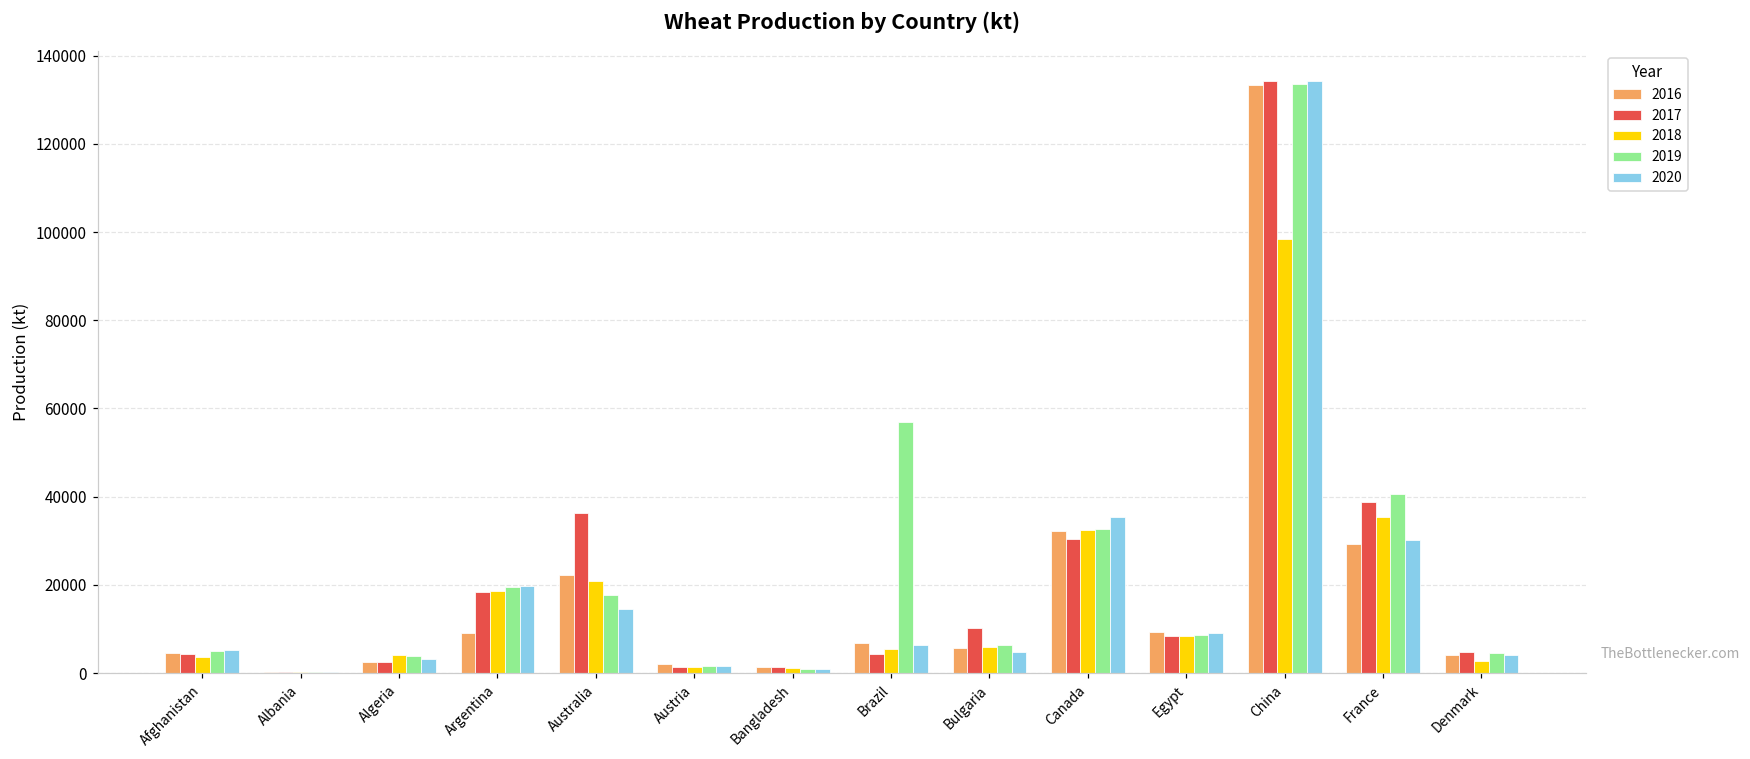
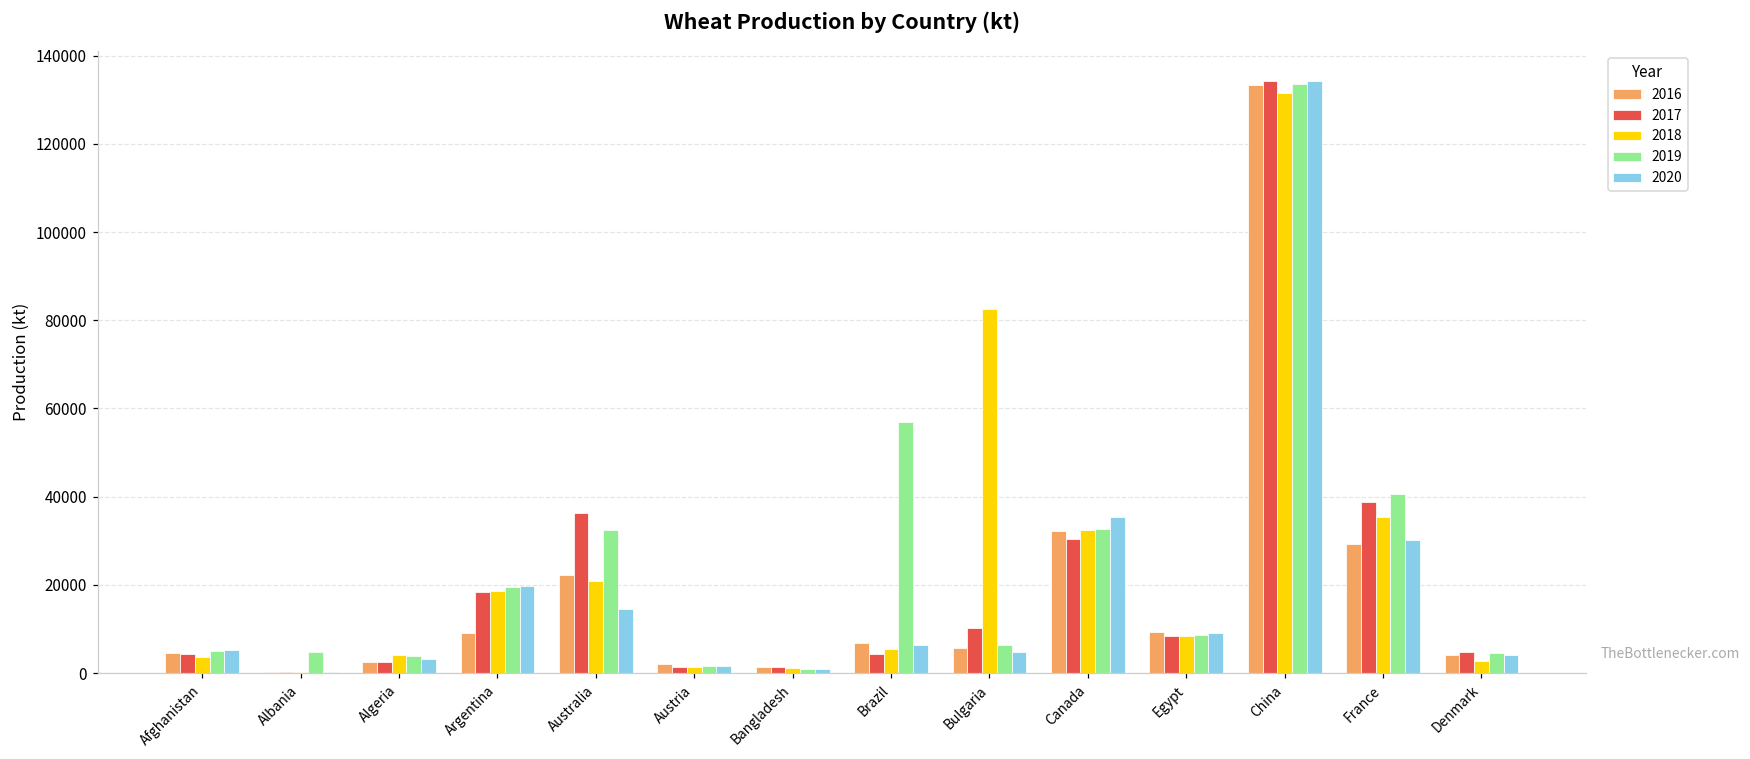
2019, Albania: 0 -> 5000
2019, Australia: 18000 -> 32000
2018, Bulgaria: 6000 -> 83000
2018, China: 98000 -> 131000
